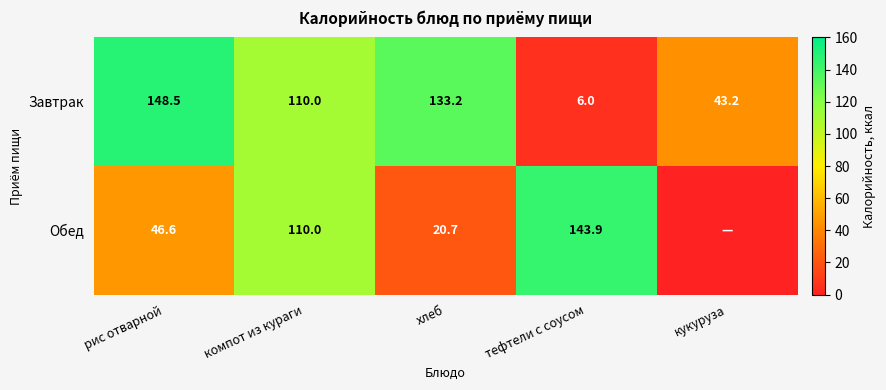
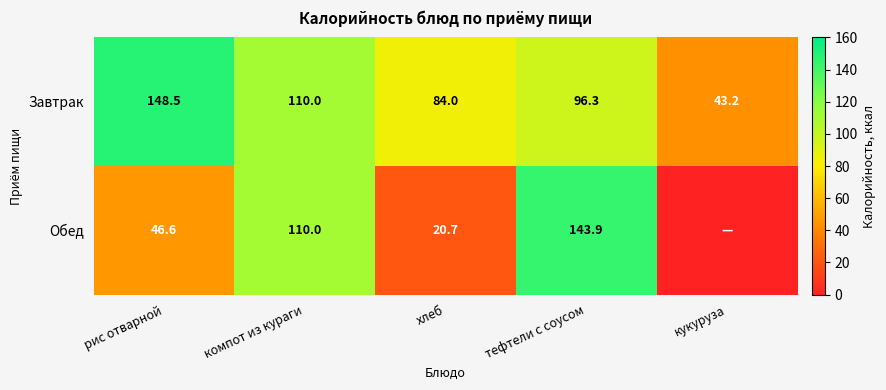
Завтрак, хлеб: 133.2 -> 84.0
Завтрак, тефтели с соусом: 6.0 -> 96.3
